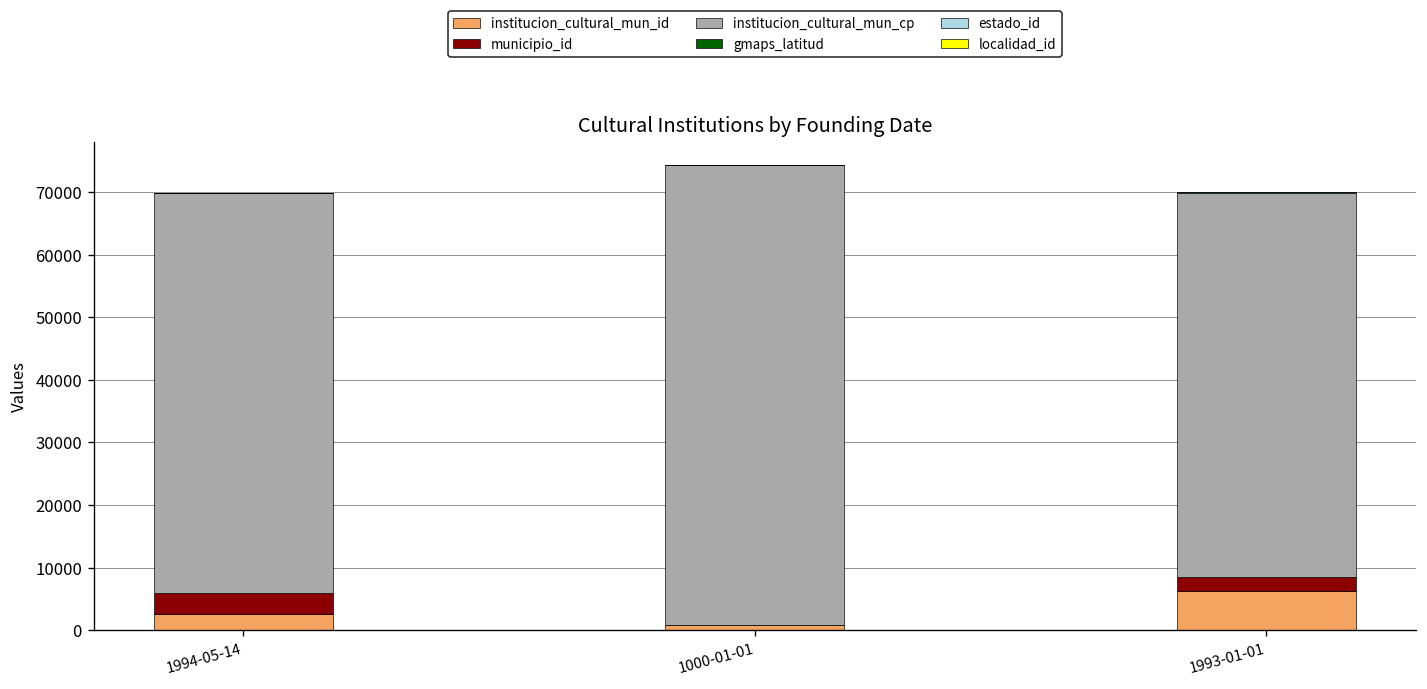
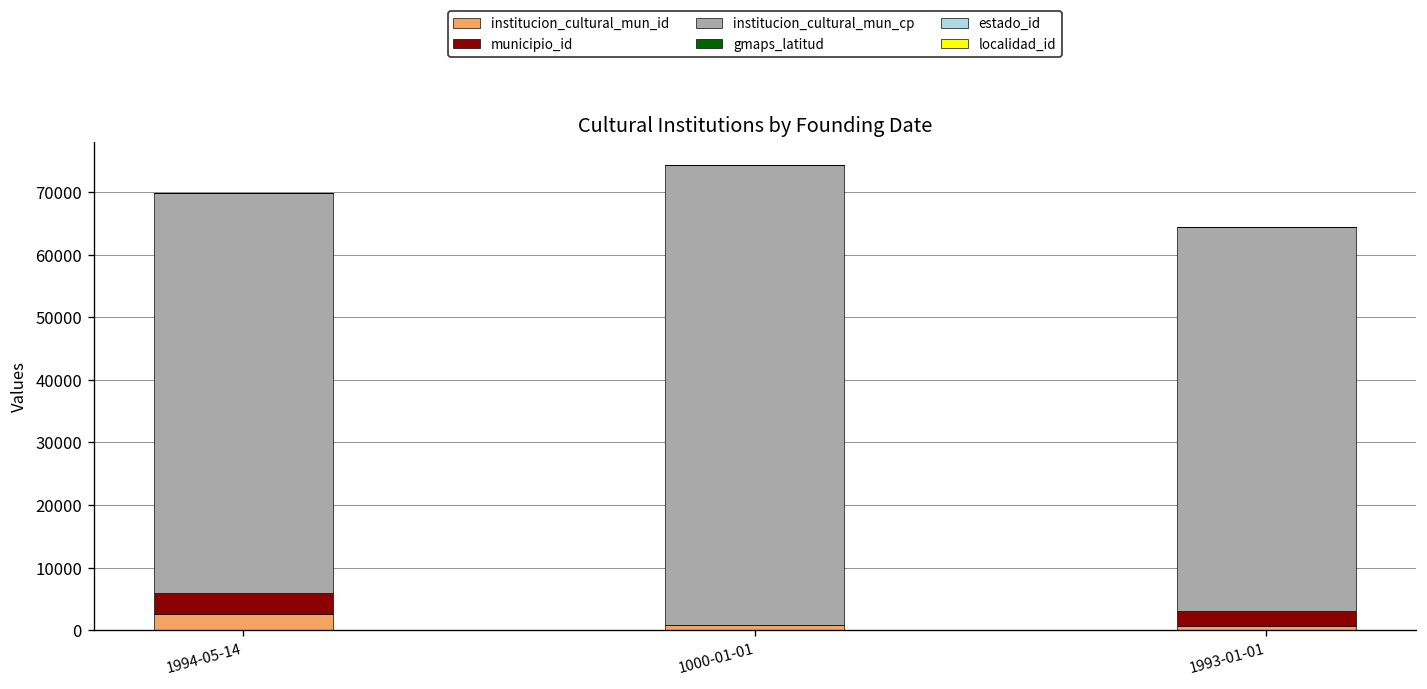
institucion_cultural_mun_id, 1993-01-01: 6000 -> 1000
